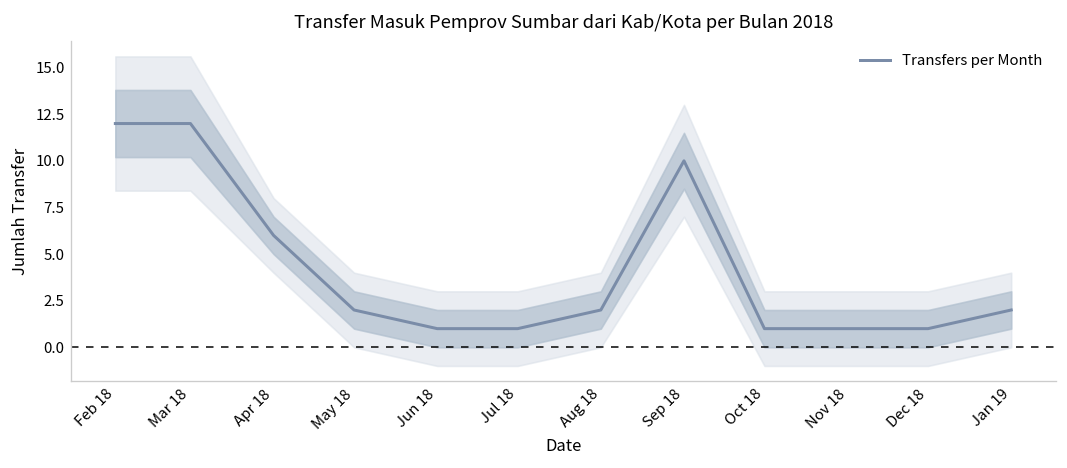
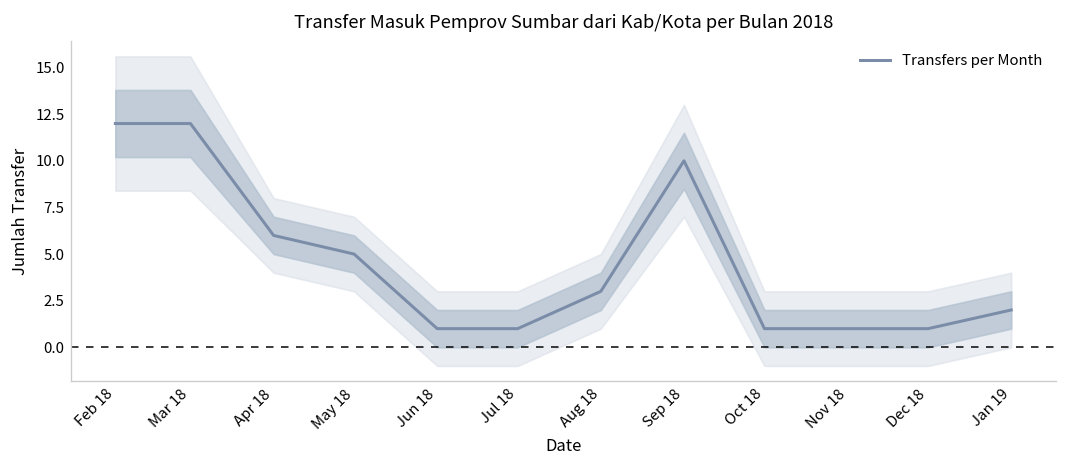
Transfers per Month, May 18: 2 -> 5
Transfers per Month, Aug 18: 2 -> 3
